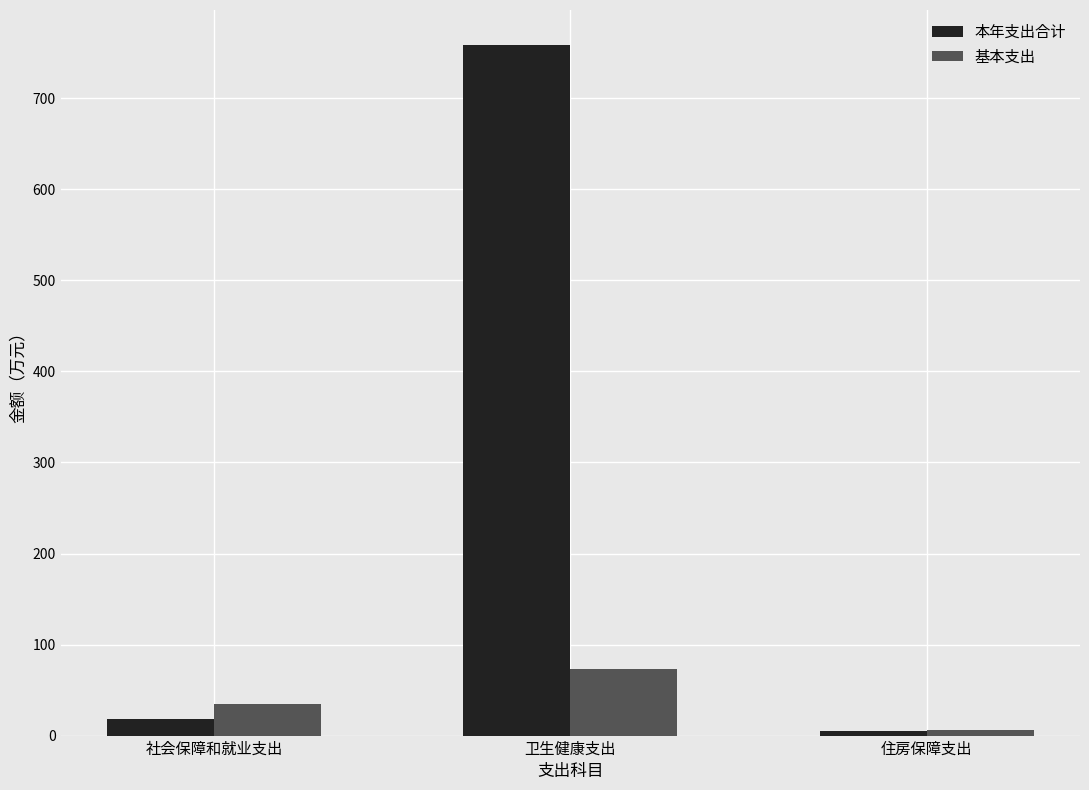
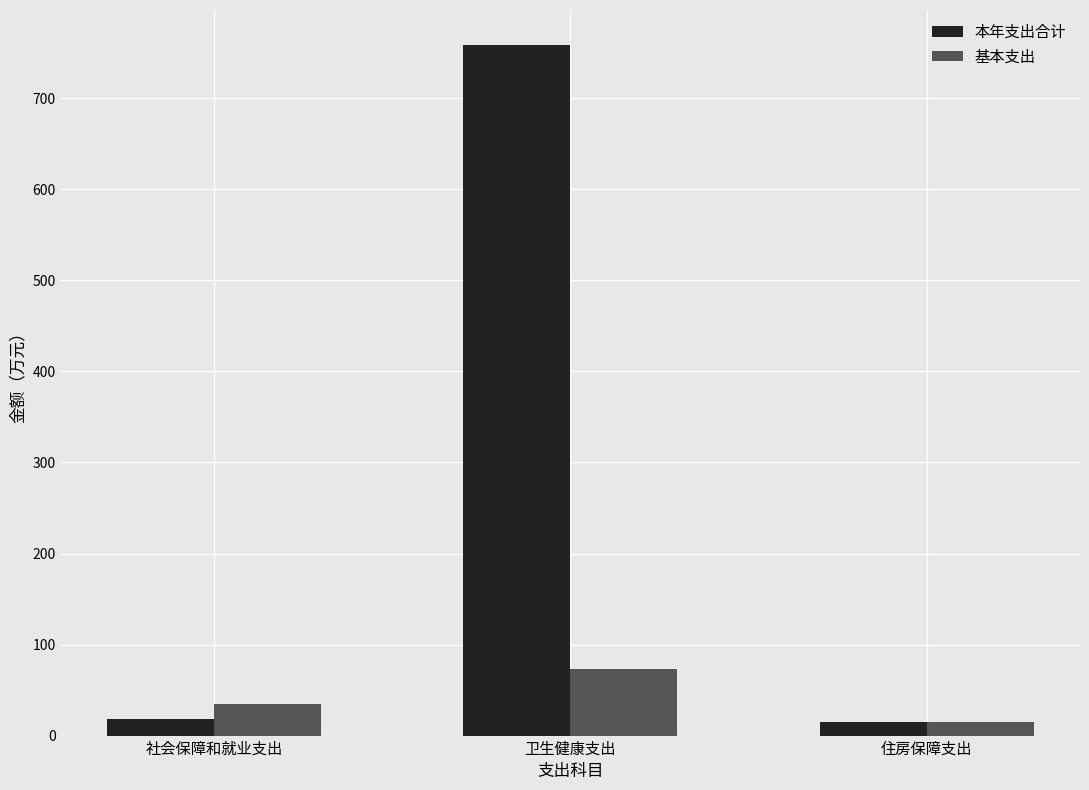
本年支出合计, 住房保障支出: 5 -> 14
基本支出, 住房保障支出: 6 -> 14
